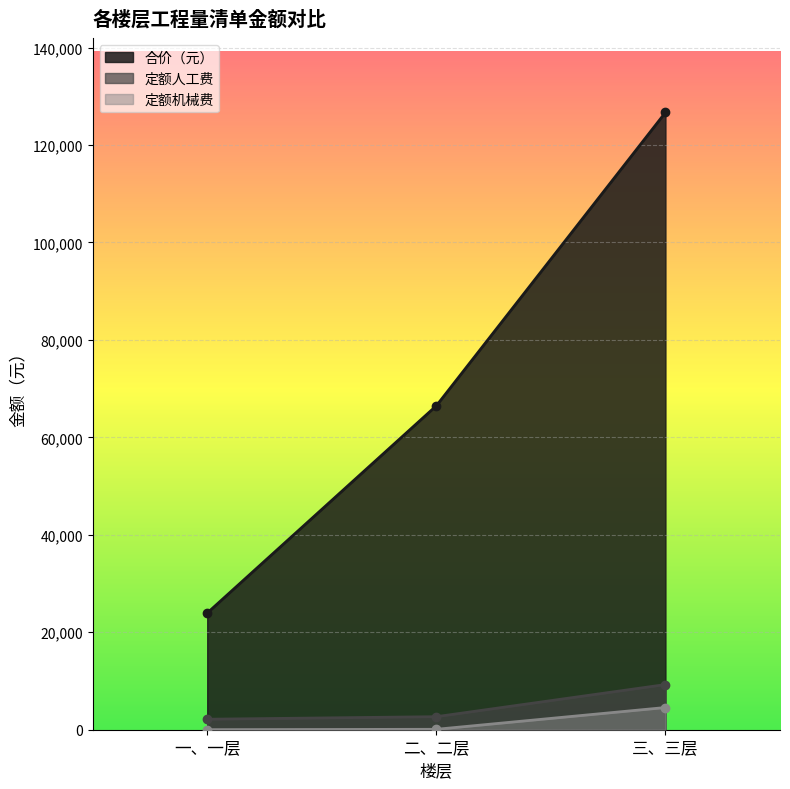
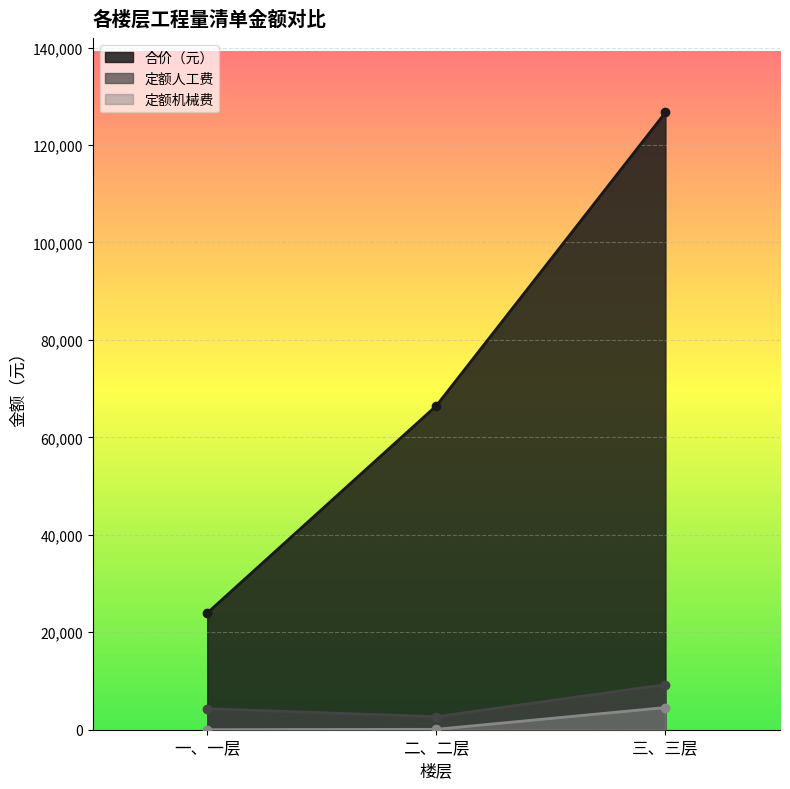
定额人工费, 一、一层: 2,000 -> 4,000
